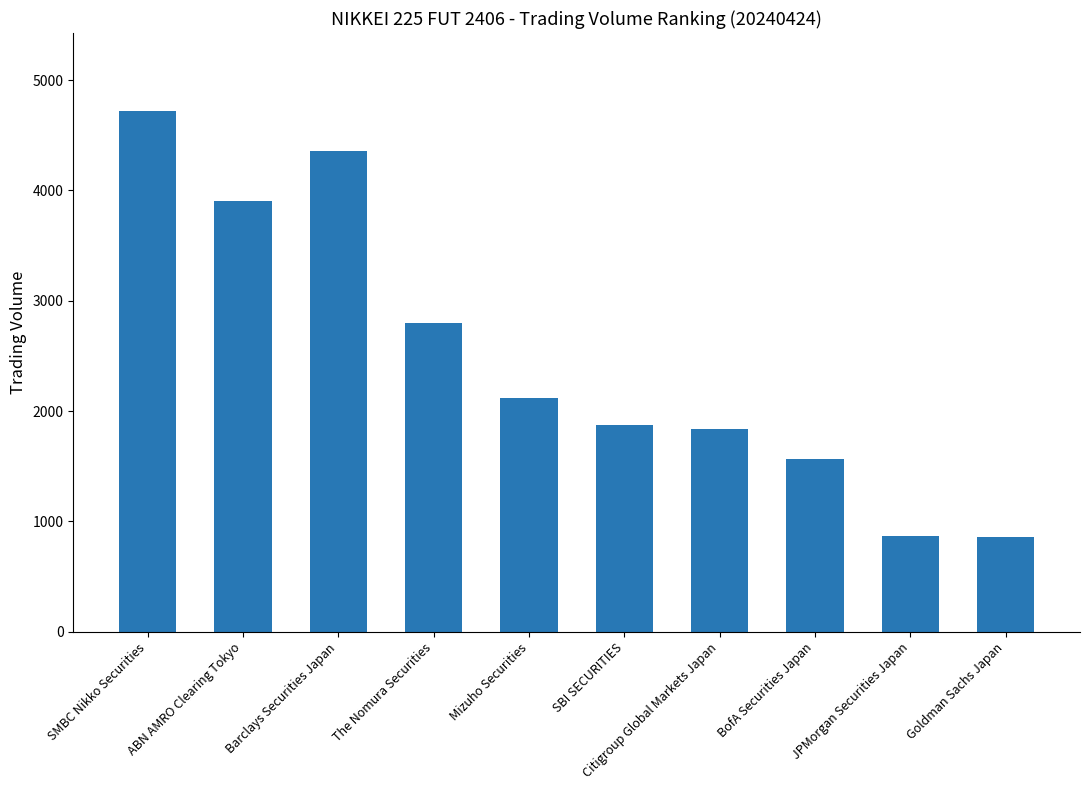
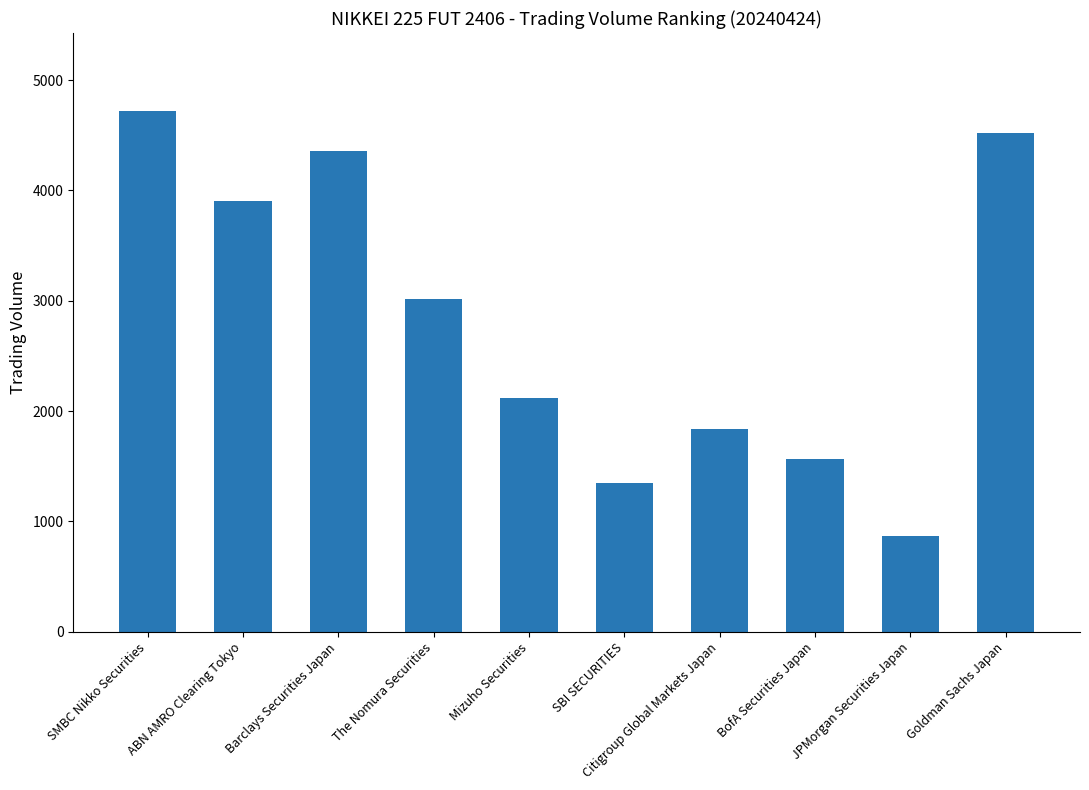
The Nomura Securities: 2800 -> 3020
SBI SECURITIES: 1870 -> 1350
Goldman Sachs Japan: 860 -> 4520
